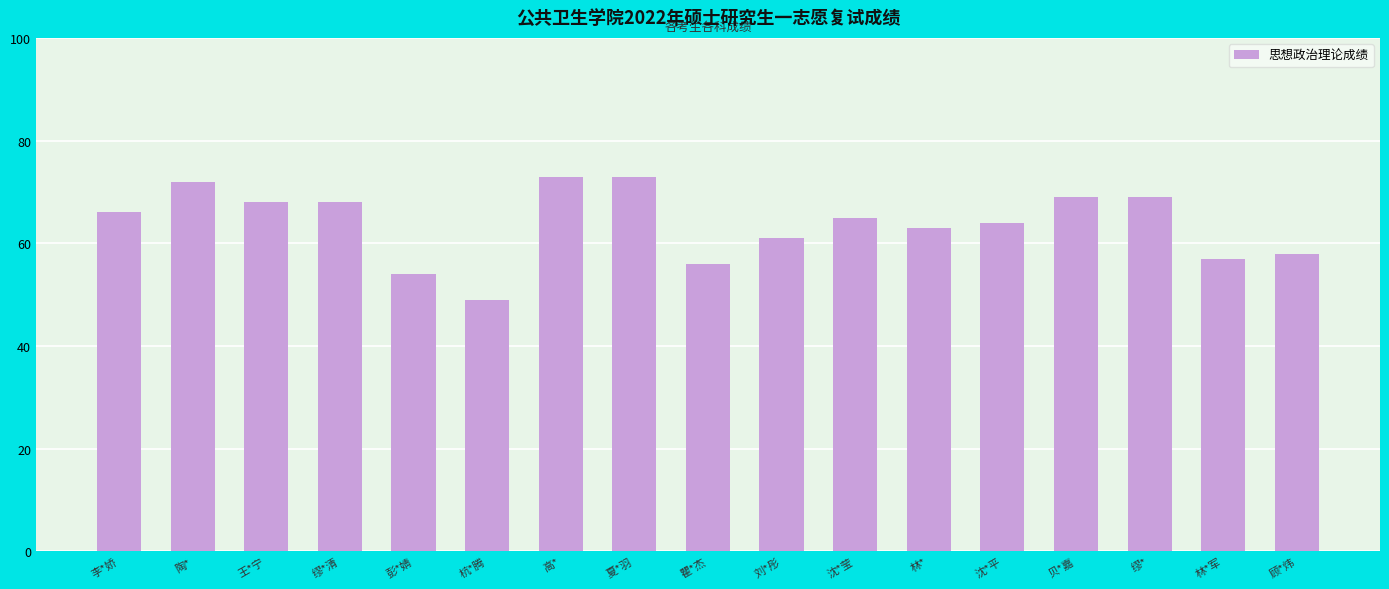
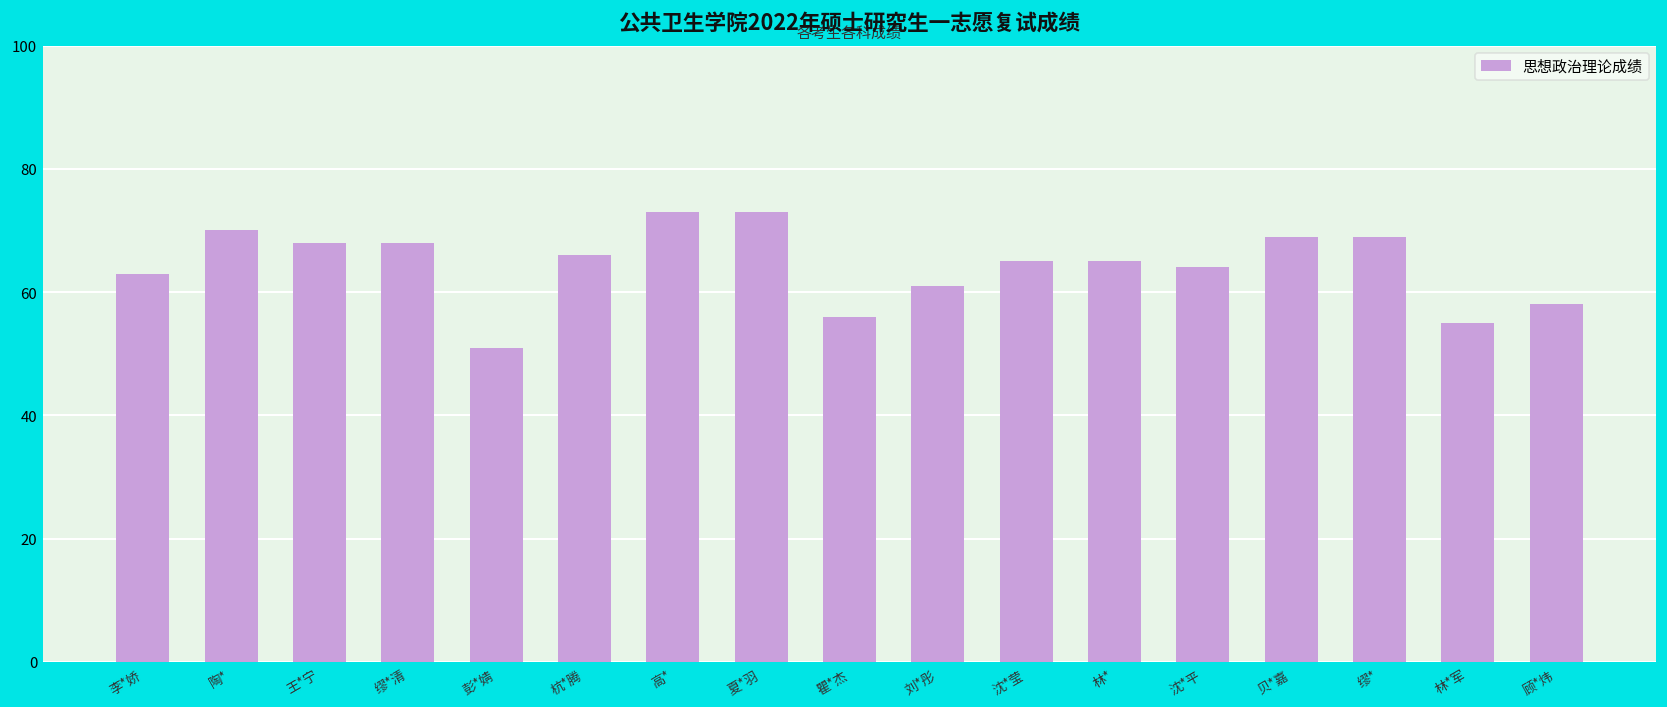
李*娇: 66 -> 63
陶*: 72 -> 70
彭*婧: 54 -> 51
杭*腾: 49 -> 66
林*: 63 -> 65
林*军: 57 -> 55
